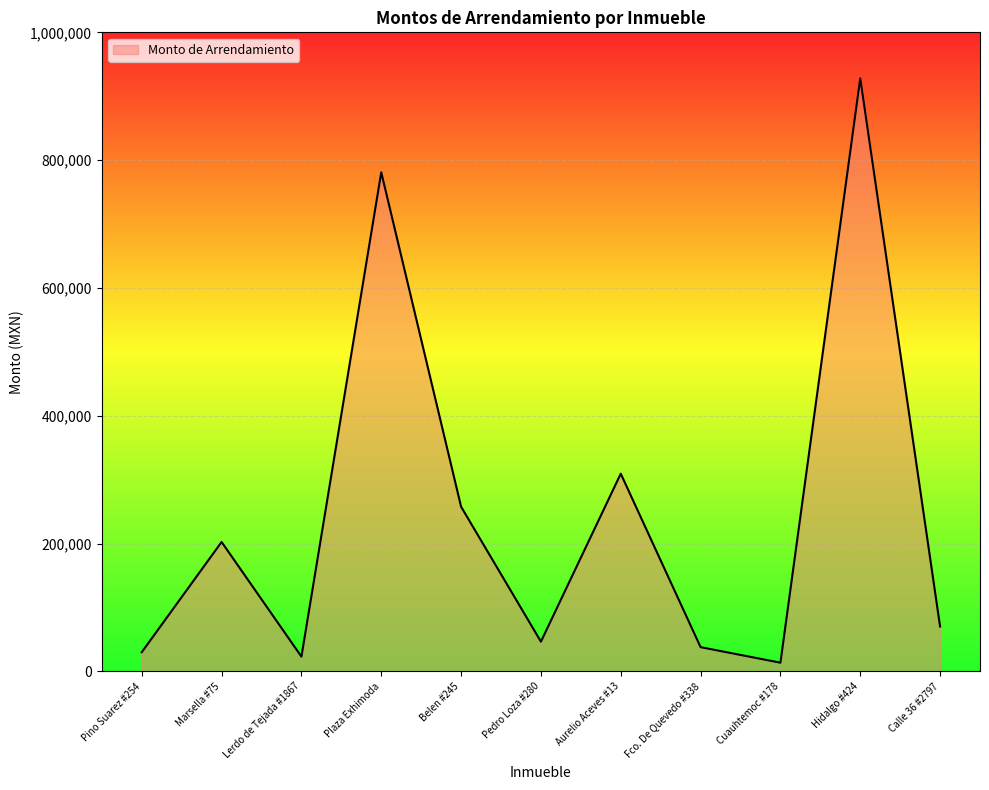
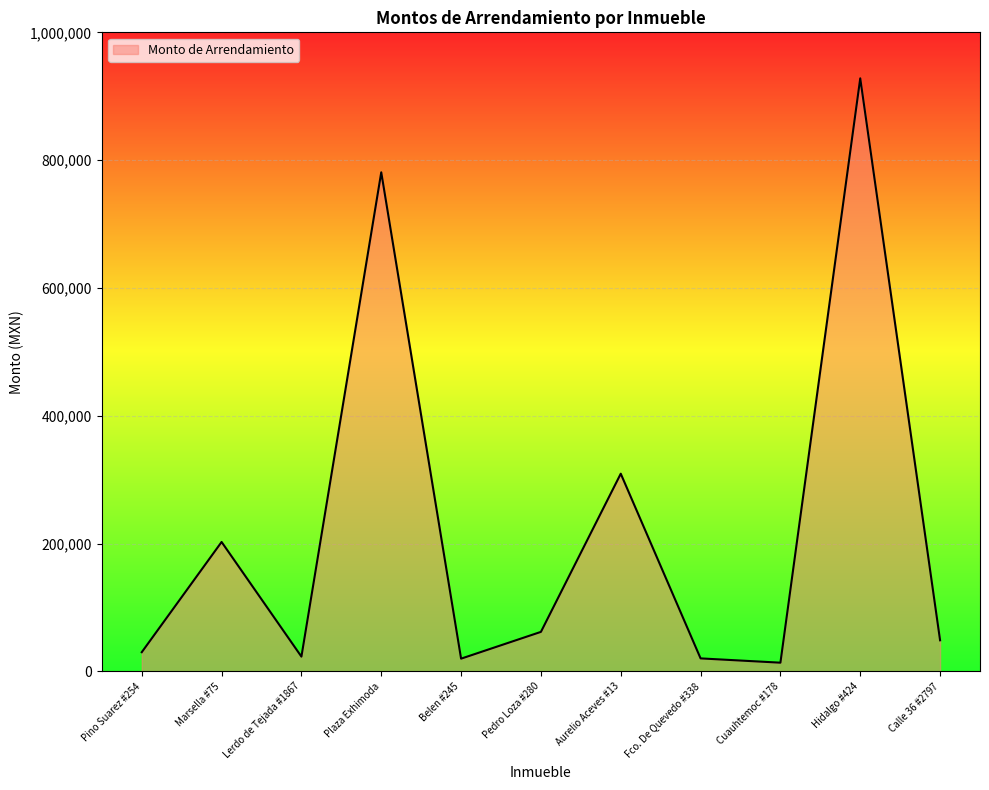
Belen #245: 260,000 -> 20,000
Pedro Loza #280: 50,000 -> 60,000
Fco. De Quevedo #338: 40,000 -> 20,000
Calle 36 #2797: 70,000 -> 50,000
